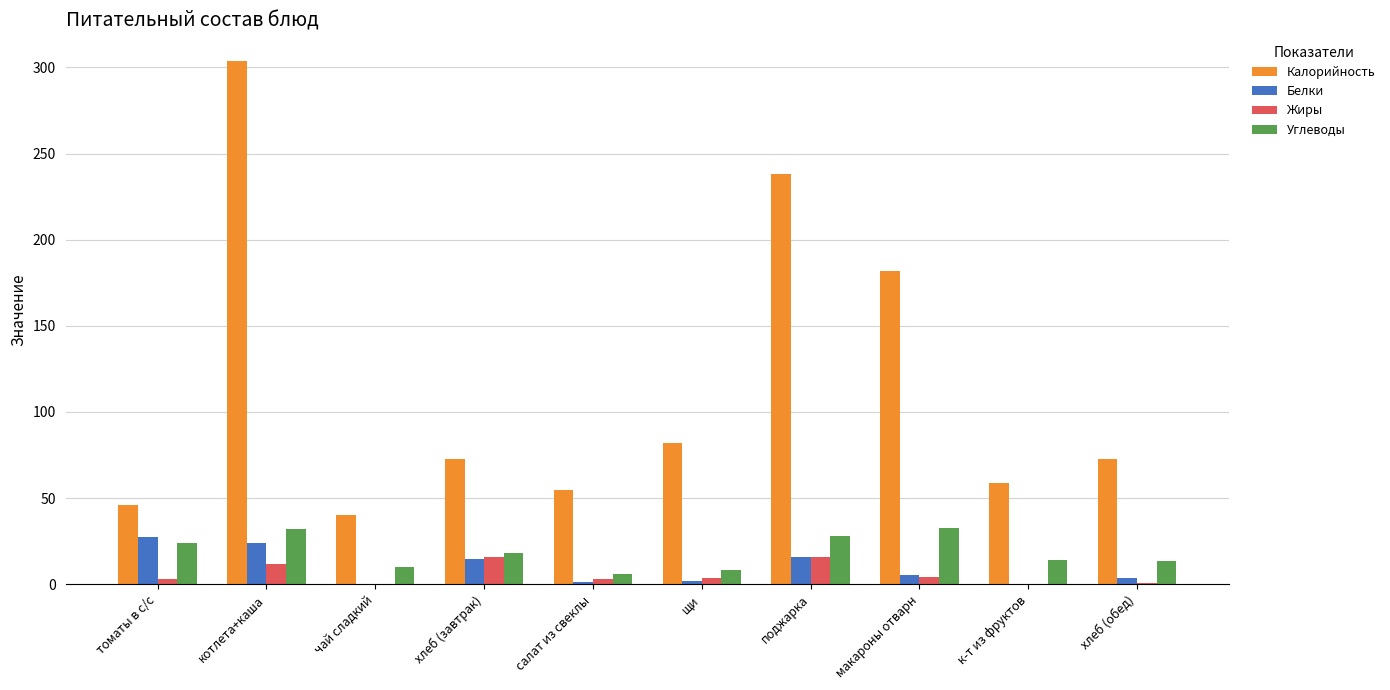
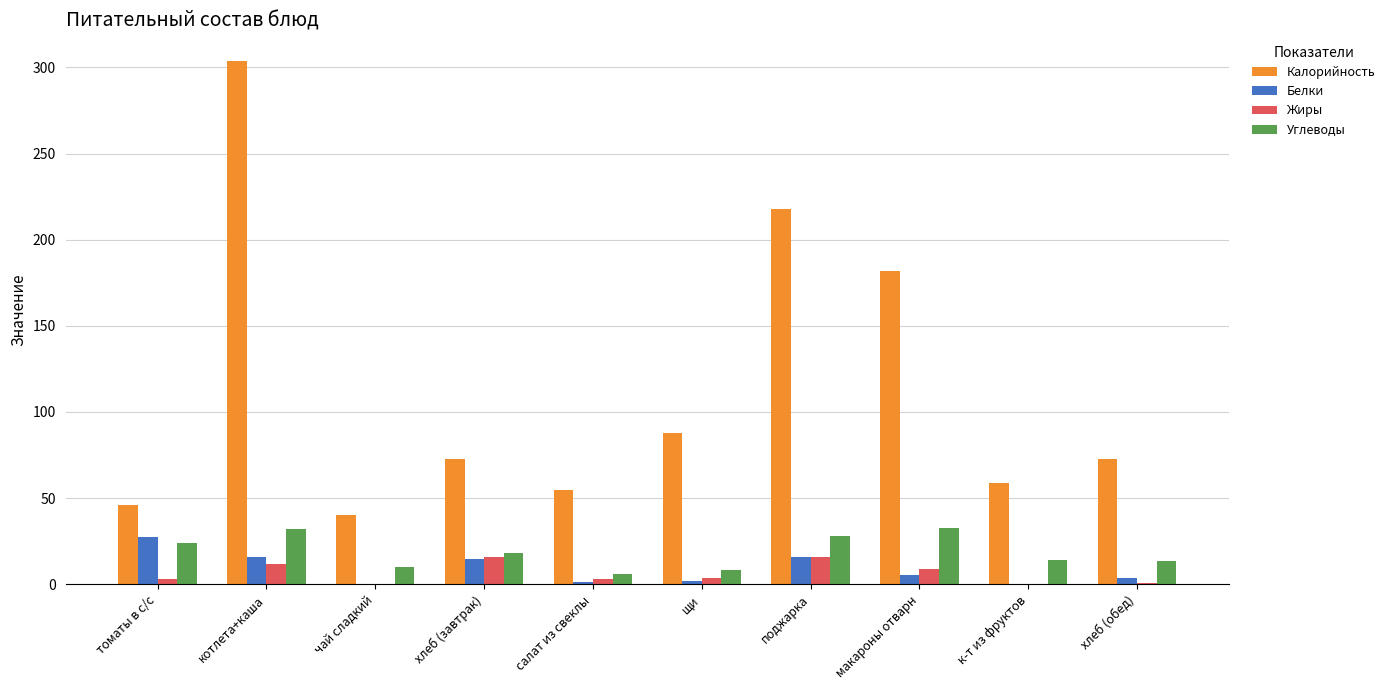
Белки, котлета+каша: 24 -> 16
Калорийность, щи: 82 -> 88
Калорийность, поджарка: 238 -> 218
Жиры, макароны отварн: 4 -> 9
